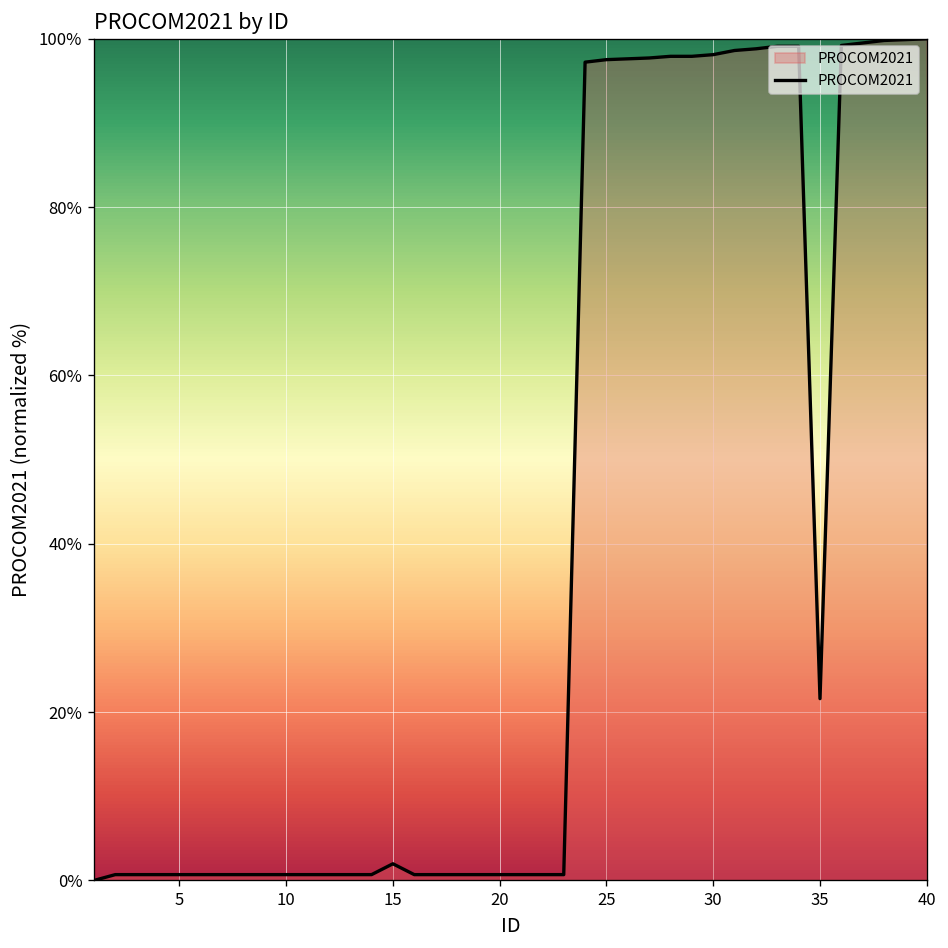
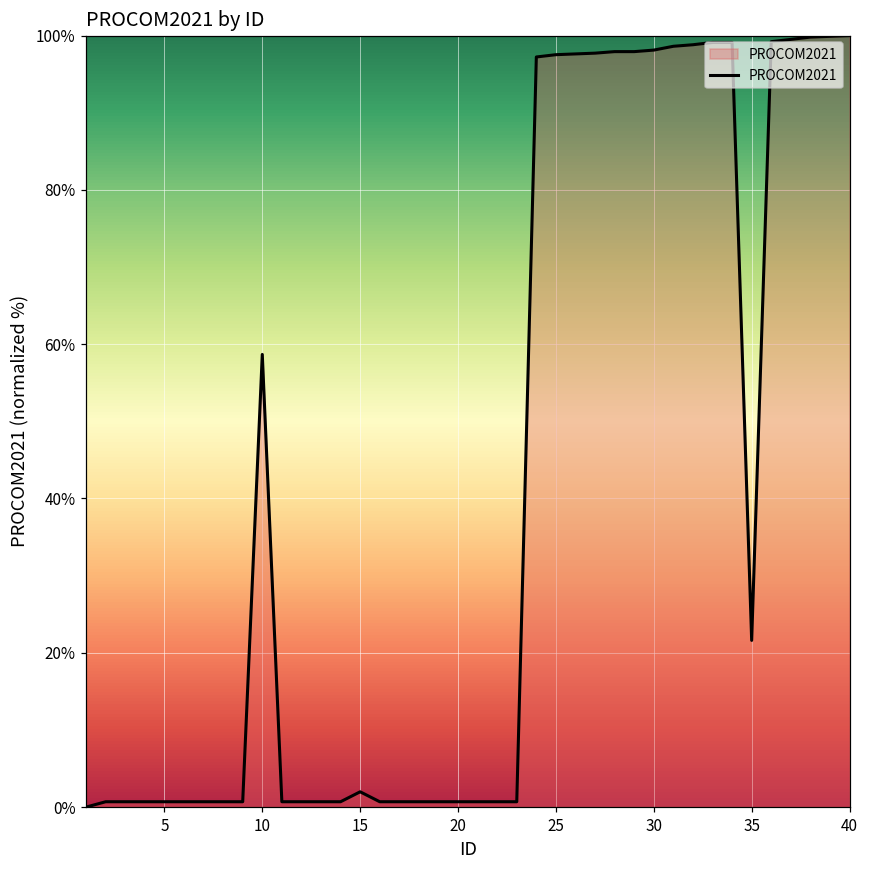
10: 1% -> 59%
